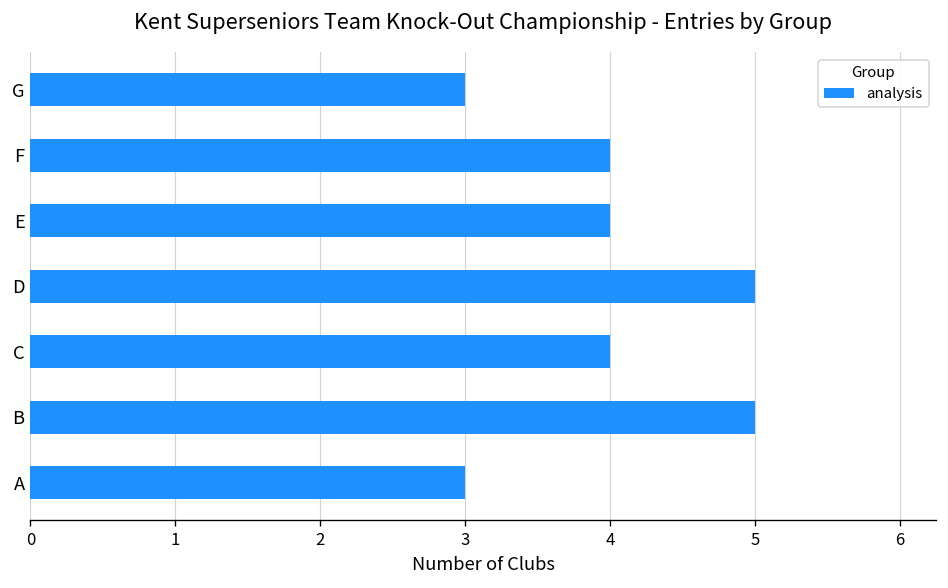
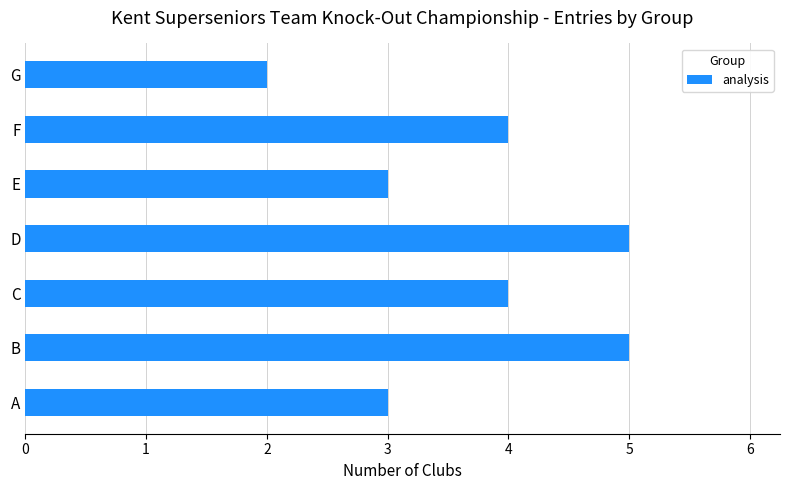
G: 3 -> 2
E: 4 -> 3
